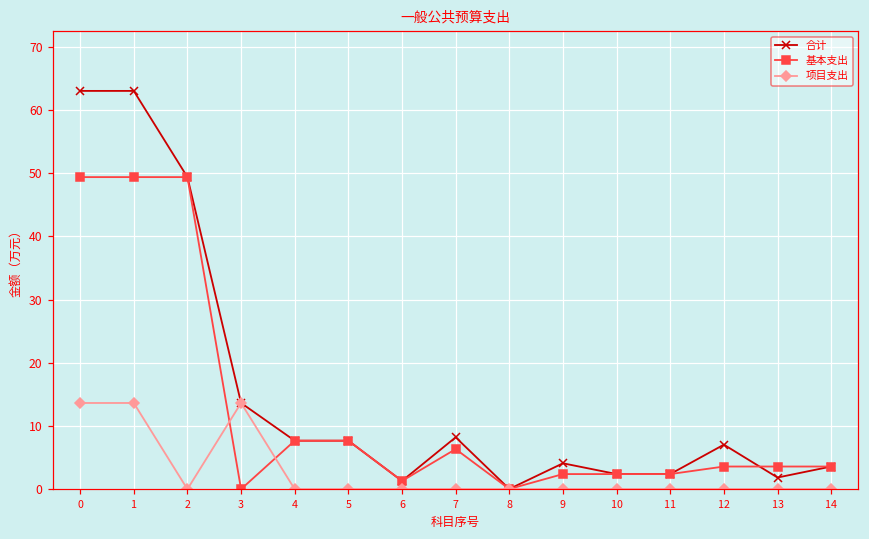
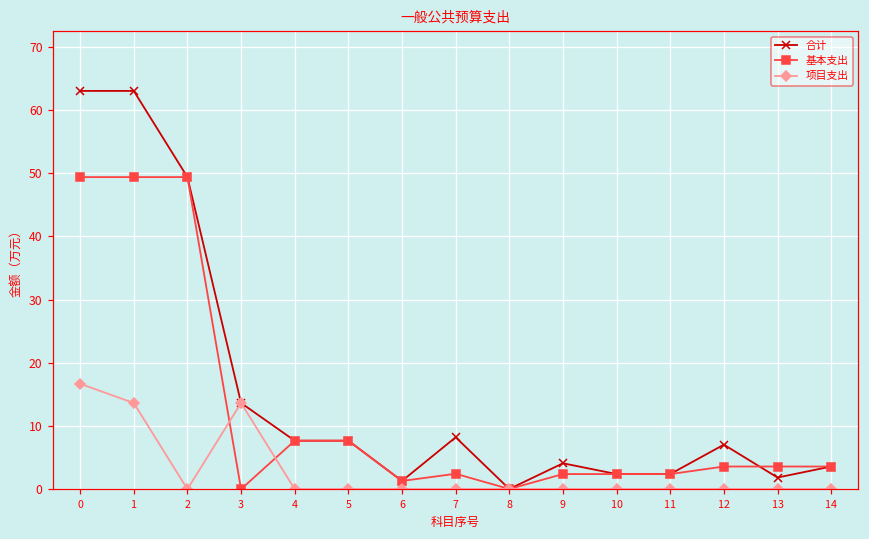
项目支出, 0: 14 -> 17
基本支出, 7: 6 -> 2
